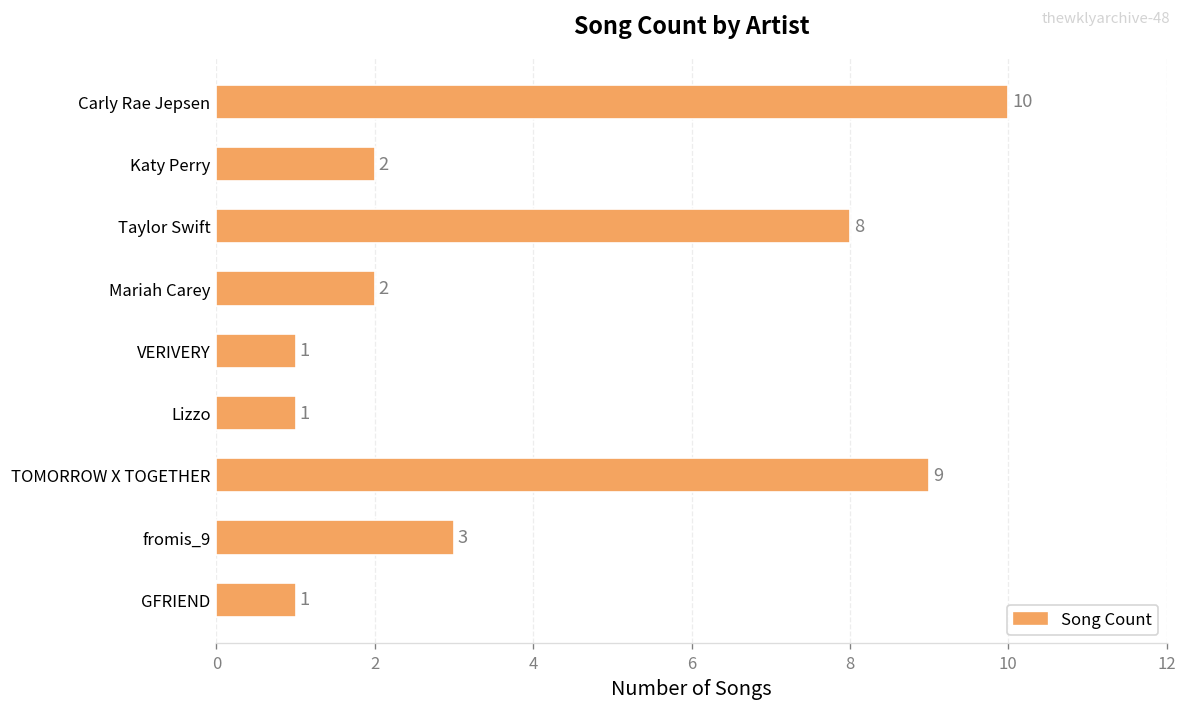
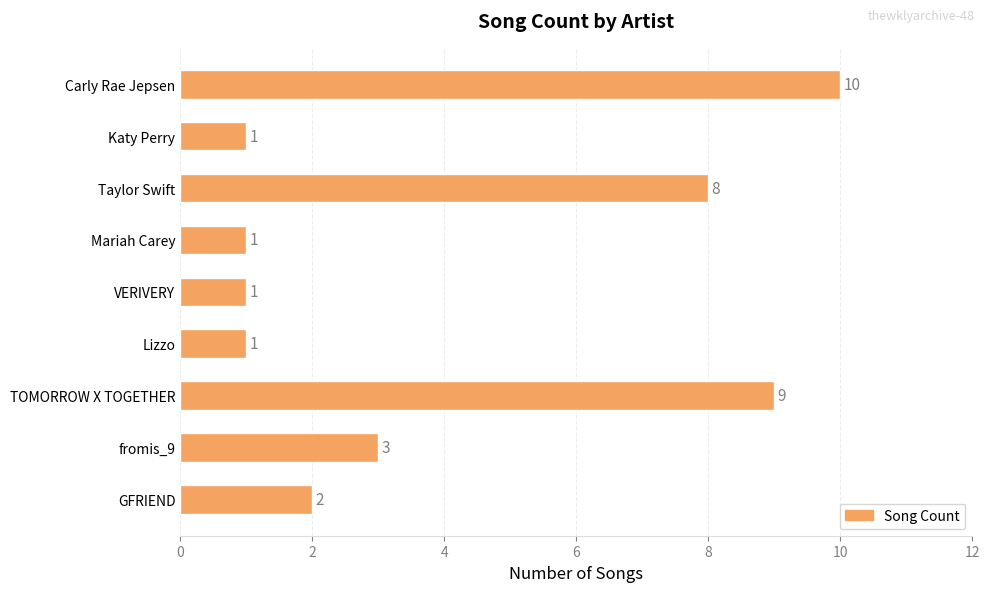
Katy Perry: 2 -> 1
Mariah Carey: 2 -> 1
GFRIEND: 1 -> 2
